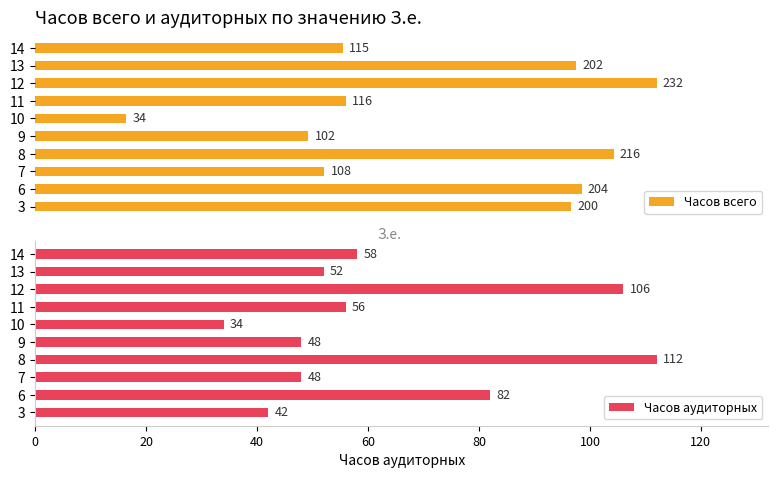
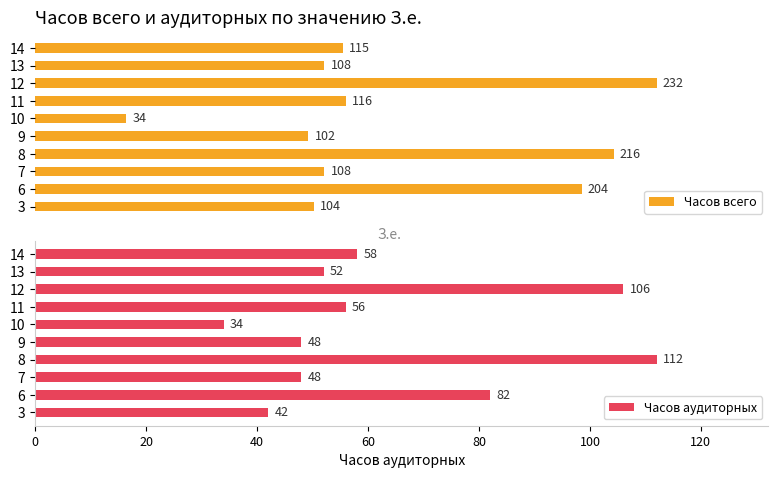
Часов всего и аудиторных по значению З.е., 13: 202 -> 108
Часов всего и аудиторных по значению З.е., 3: 200 -> 104
